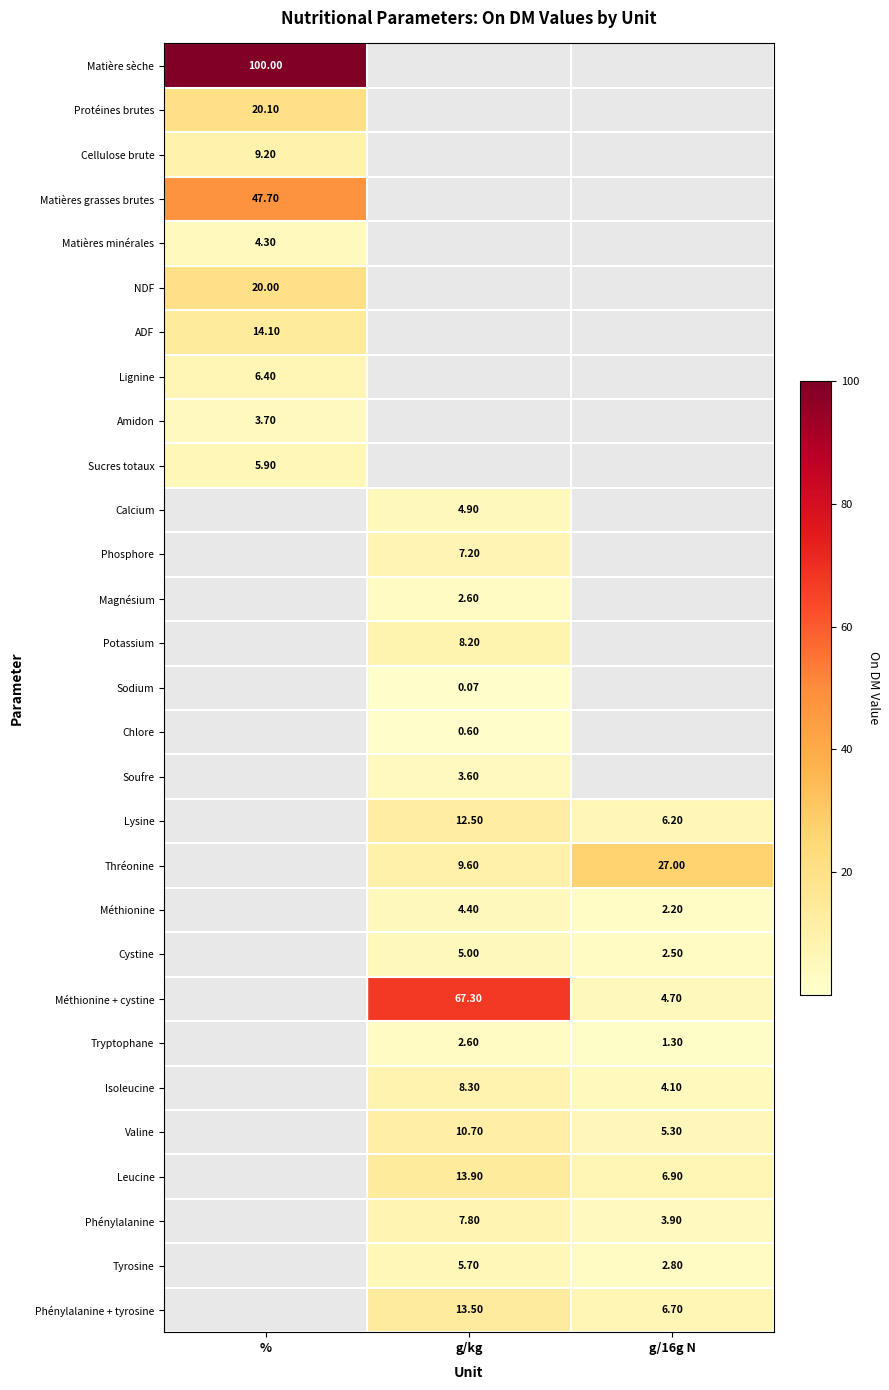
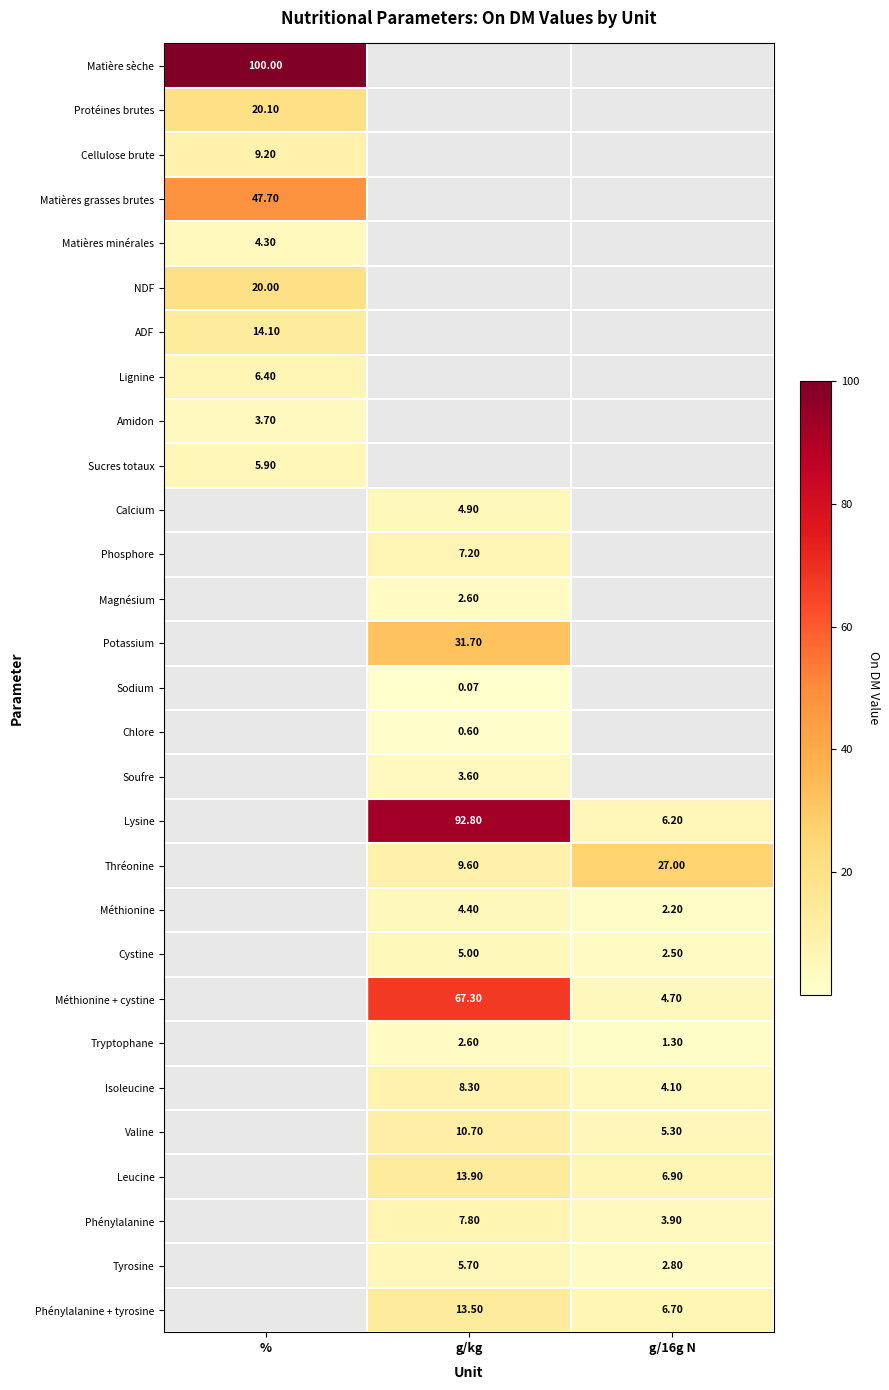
Potassium, g/kg: 8.20 -> 31.70
Lysine, g/kg: 12.50 -> 92.80
